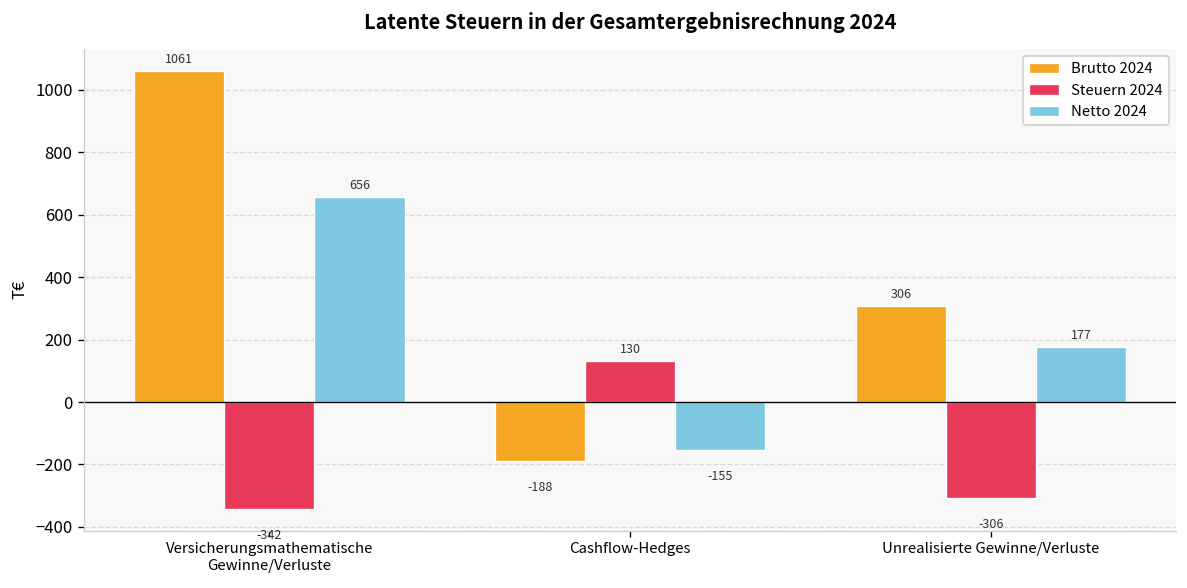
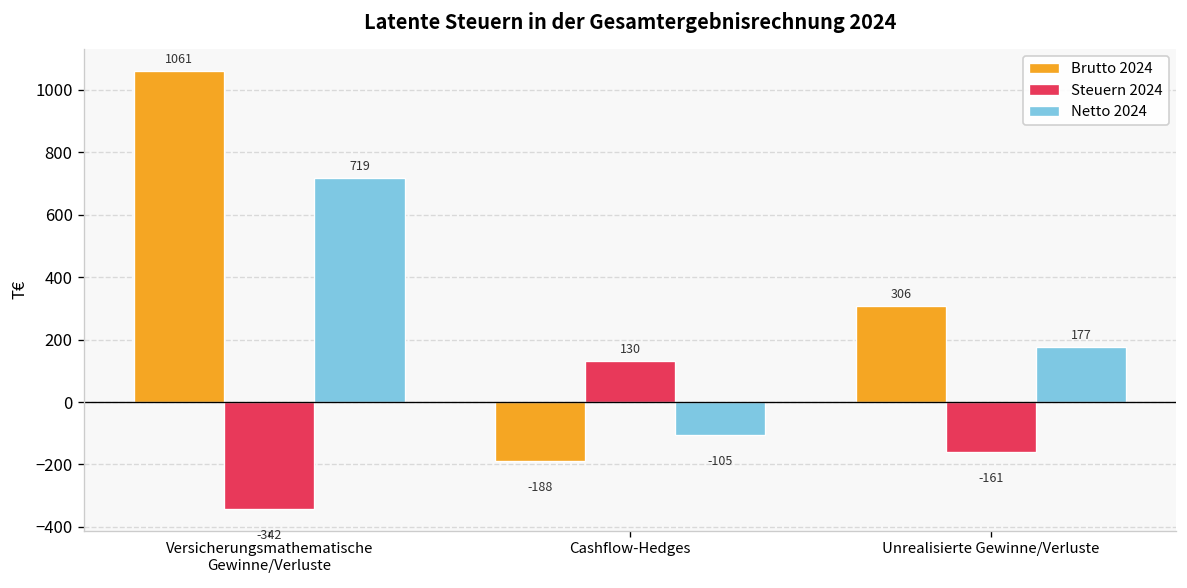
Netto 2024, Versicherungsmathematische Gewinne/Verluste: 656 -> 719
Netto 2024, Cashflow-Hedges: -155 -> -105
Steuern 2024, Unrealisierte Gewinne/Verluste: -306 -> -161
